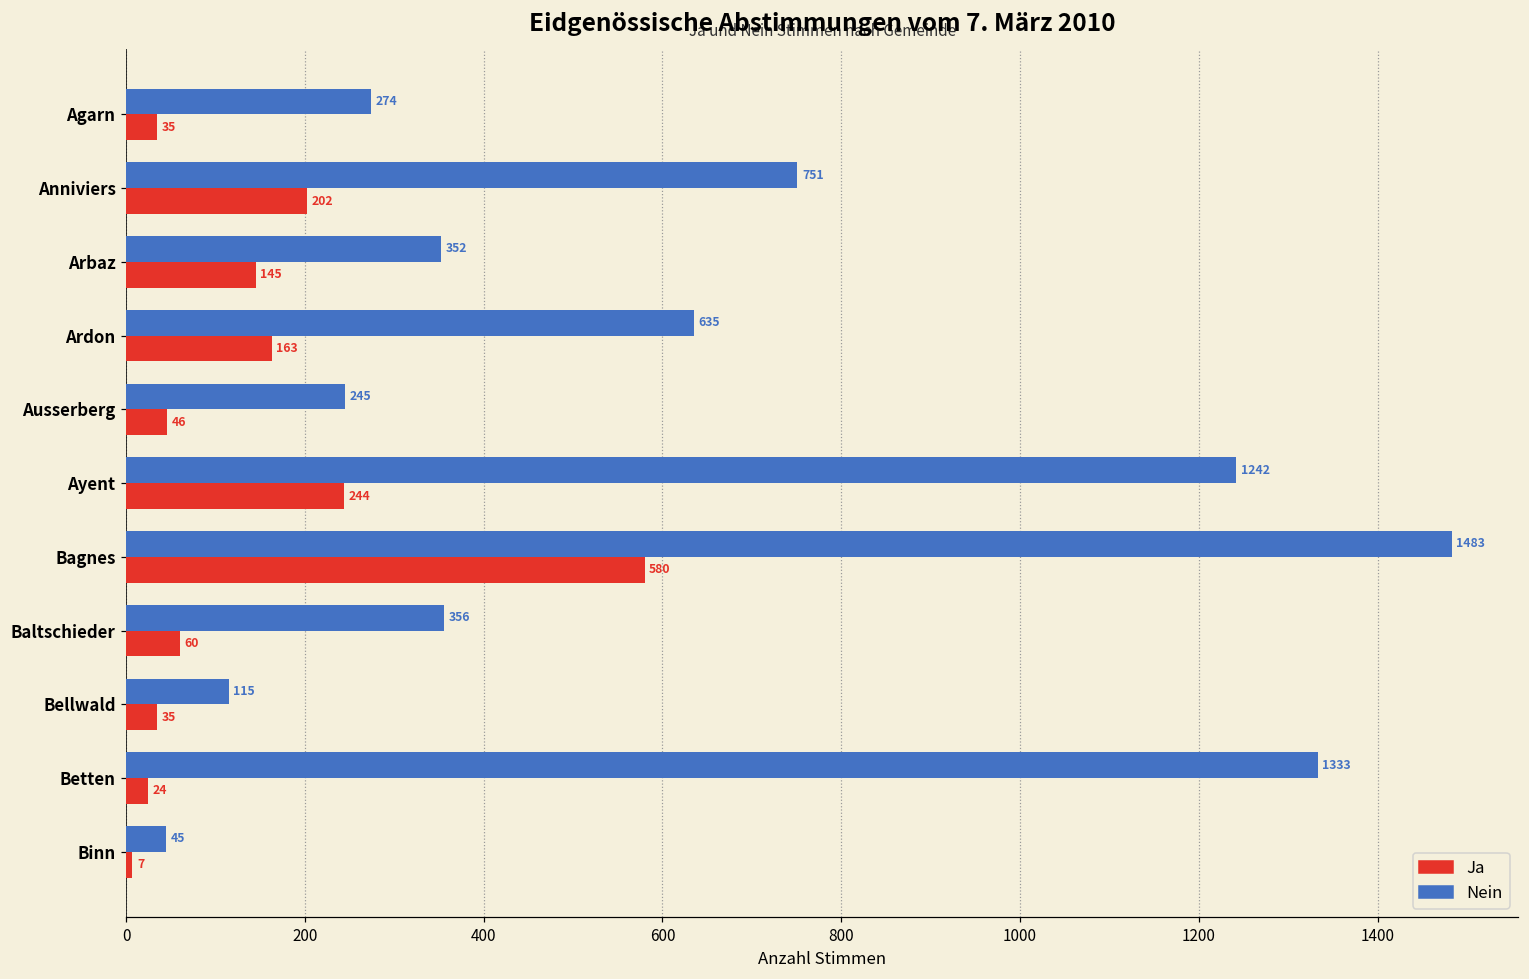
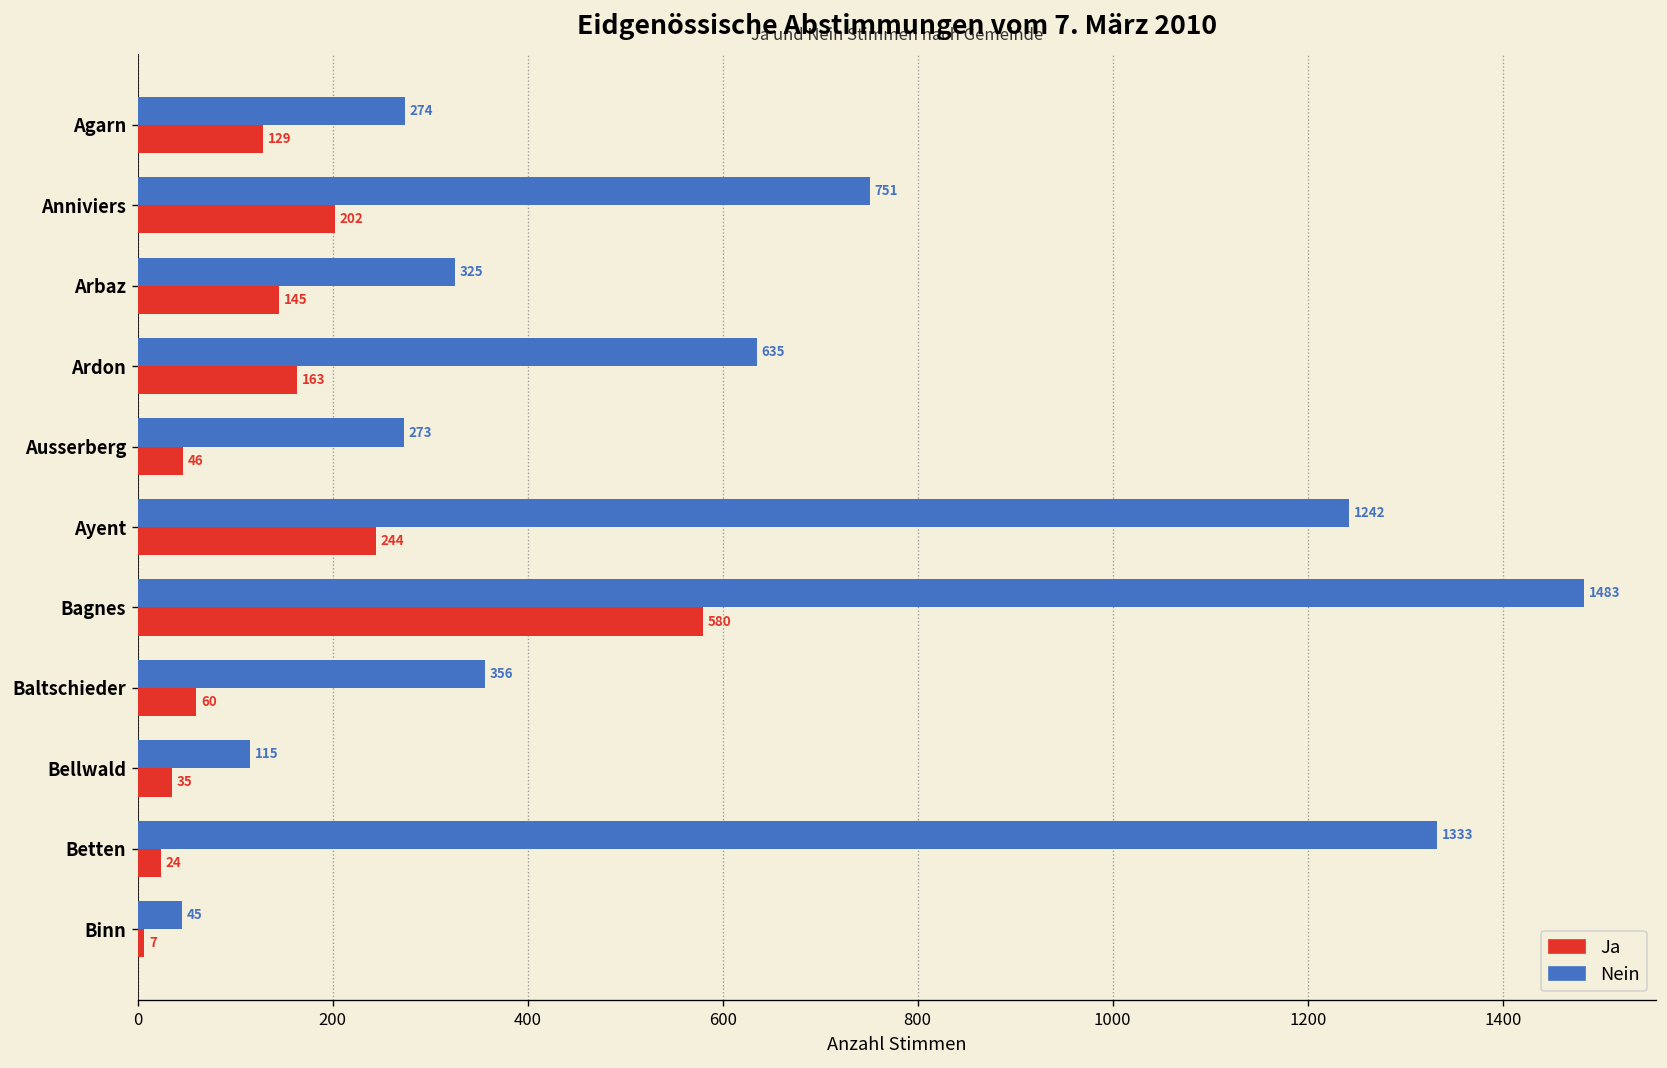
Ja, Agarn: 35 -> 129
Nein, Arbaz: 352 -> 325
Nein, Ausserberg: 245 -> 273
